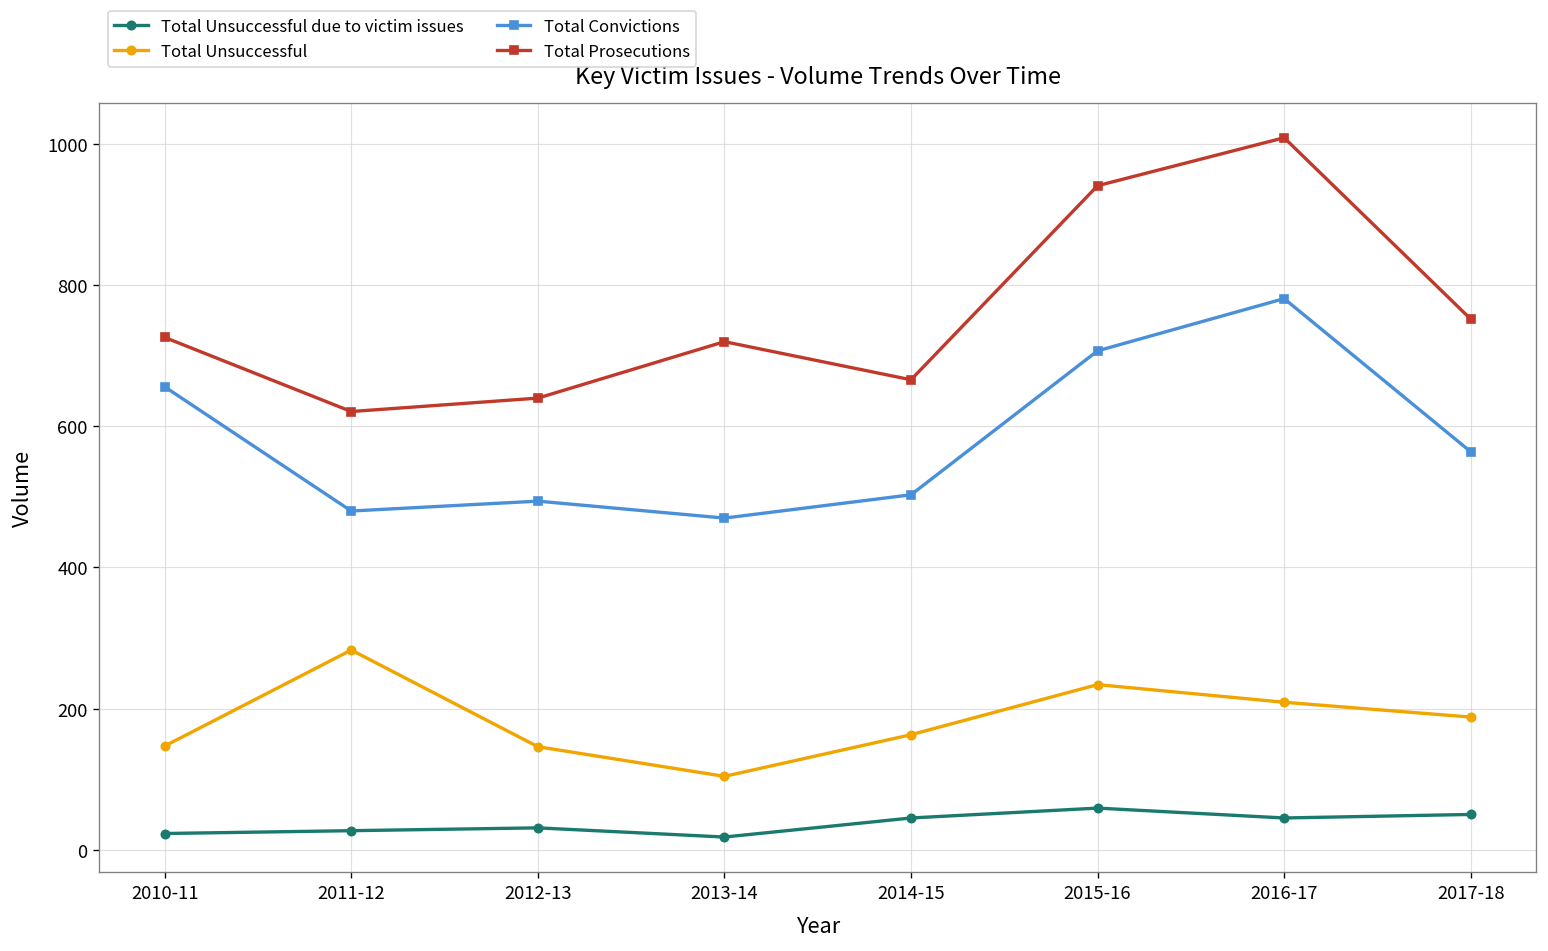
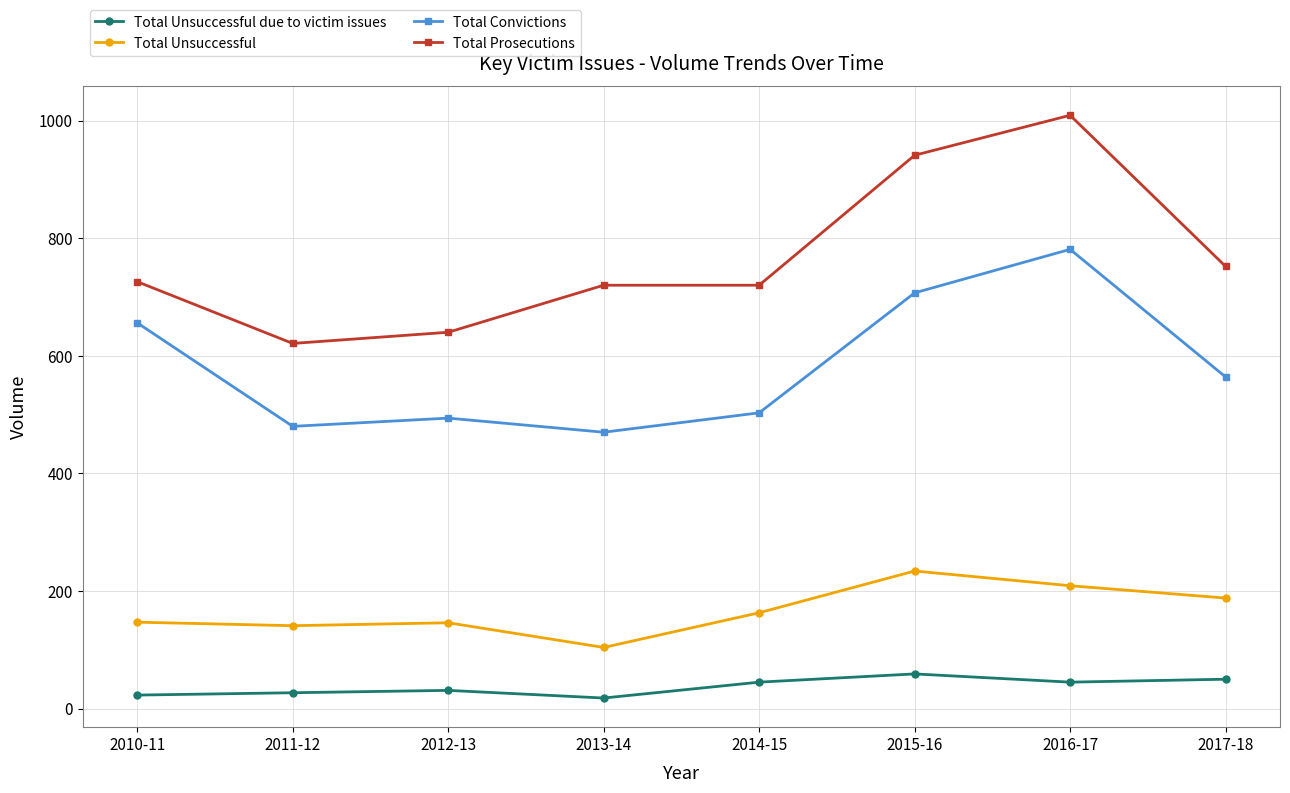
Total Unsuccessful, 2011-12: 280 -> 140
Total Prosecutions, 2014-15: 670 -> 720
